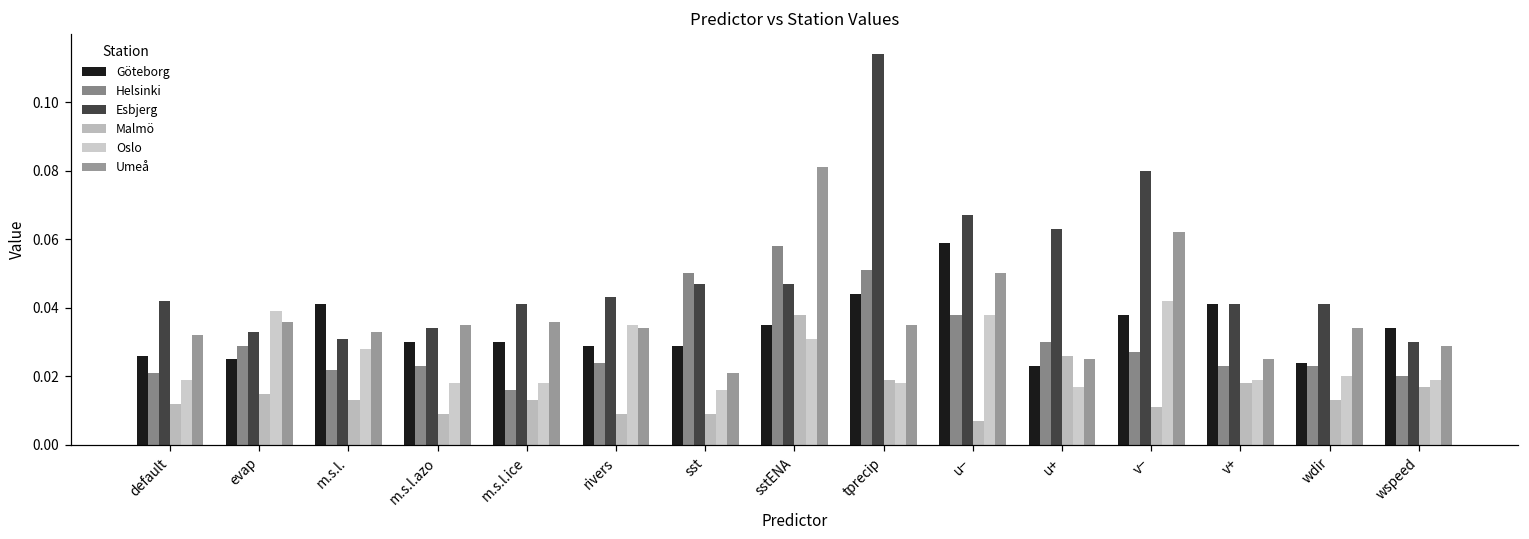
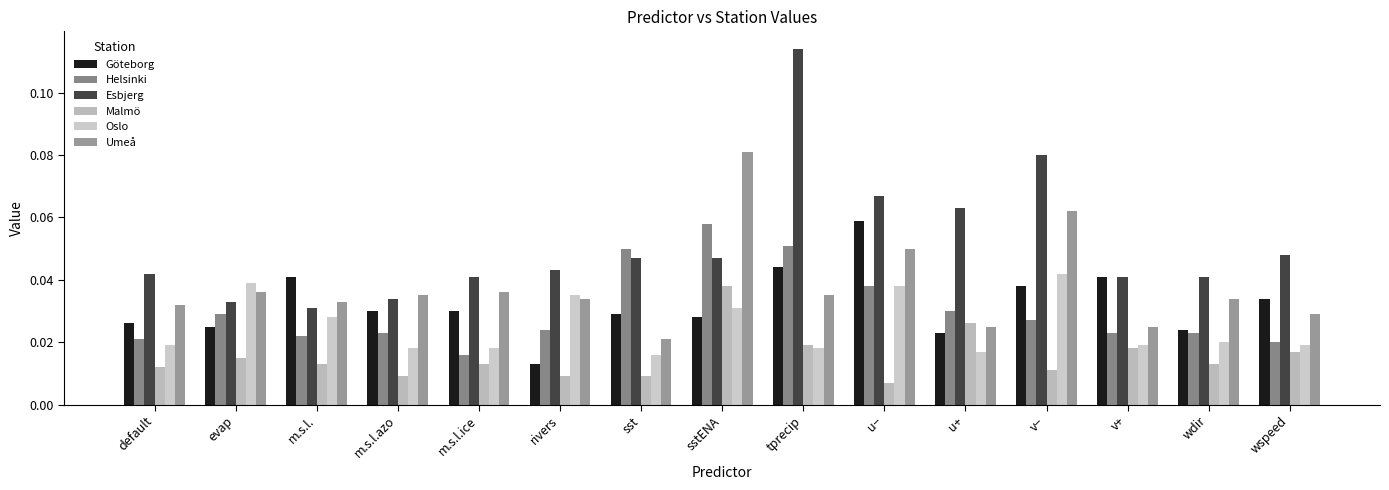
Göteborg, rivers: 0.029 -> 0.013
Göteborg, sstENA: 0.035 -> 0.028
Esbjerg, wspeed: 0.030 -> 0.048
